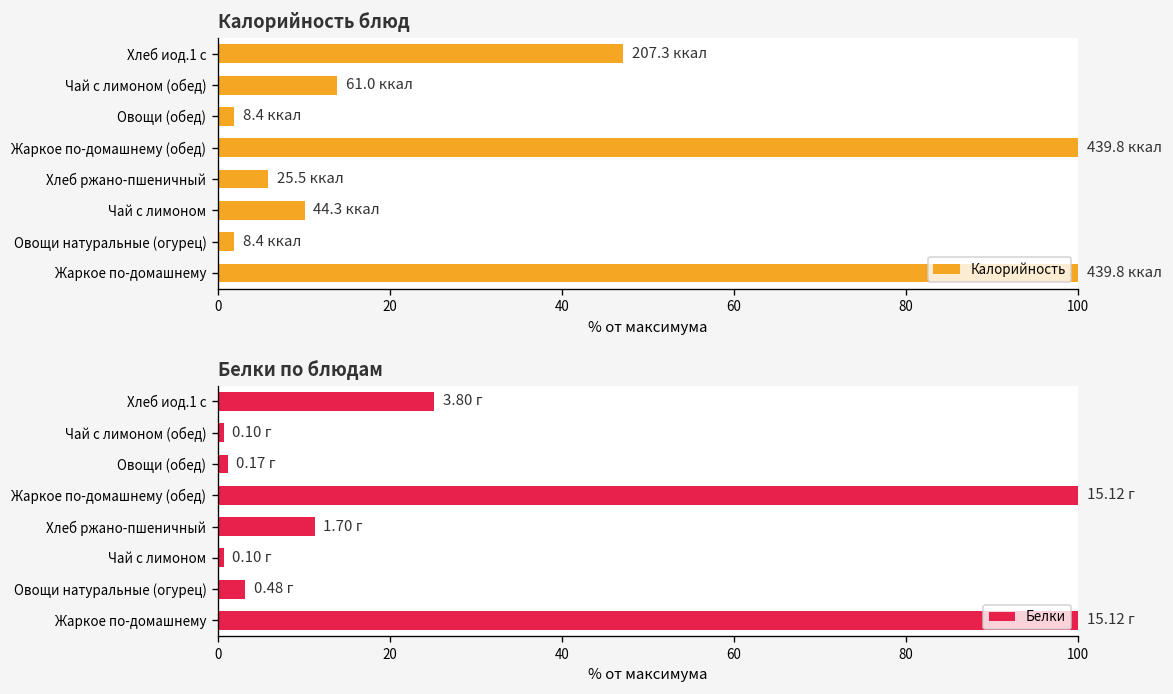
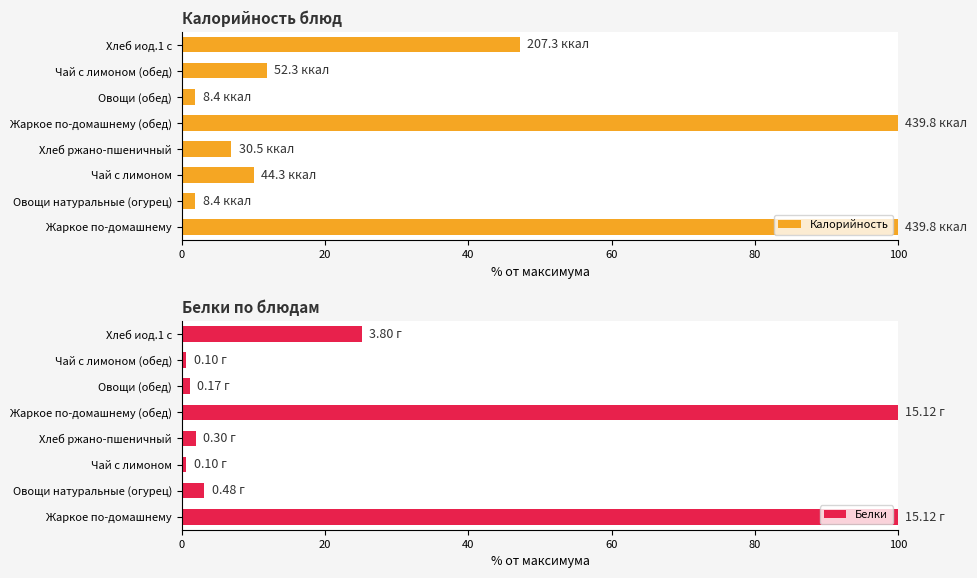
Калорийность блюд, Чай с лимоном (обед): 61.0 -> 52.3
Калорийность блюд, Хлеб ржано-пшеничный: 25.5 -> 30.5
Белки по блюдам, Хлеб ржано-пшеничный: 1.70 -> 0.30
